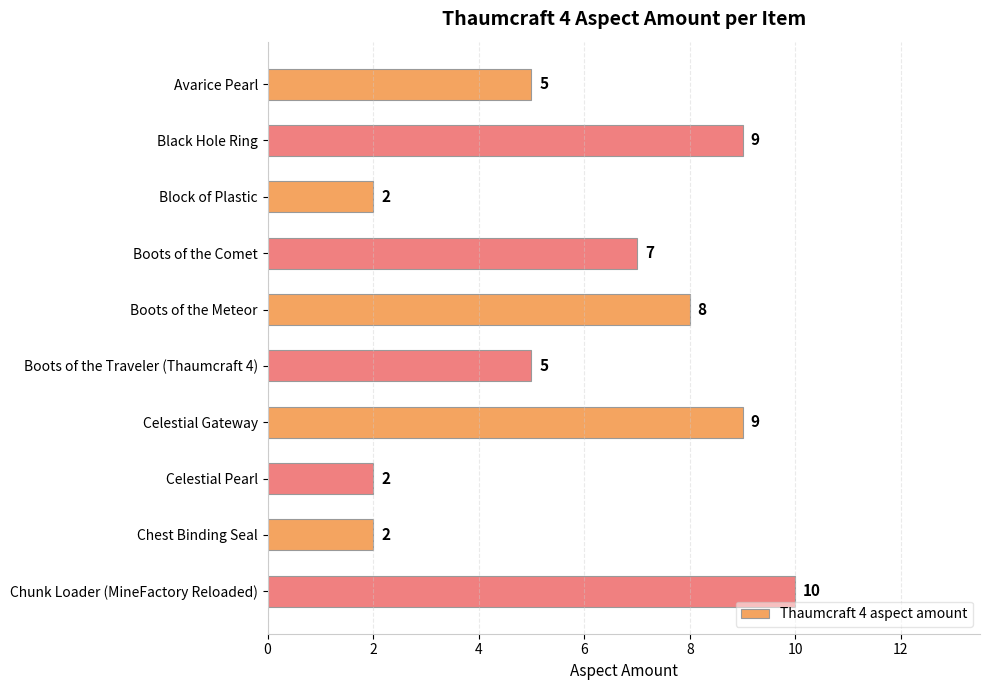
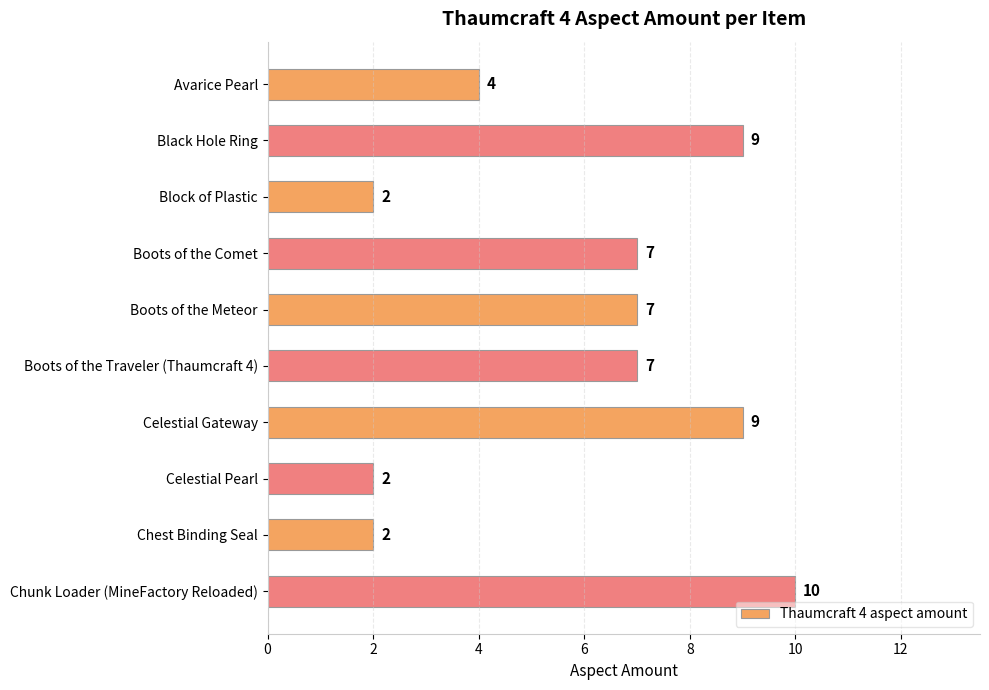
Avarice Pearl: 5 -> 4
Boots of the Meteor: 8 -> 7
Boots of the Traveler (Thaumcraft 4): 5 -> 7
